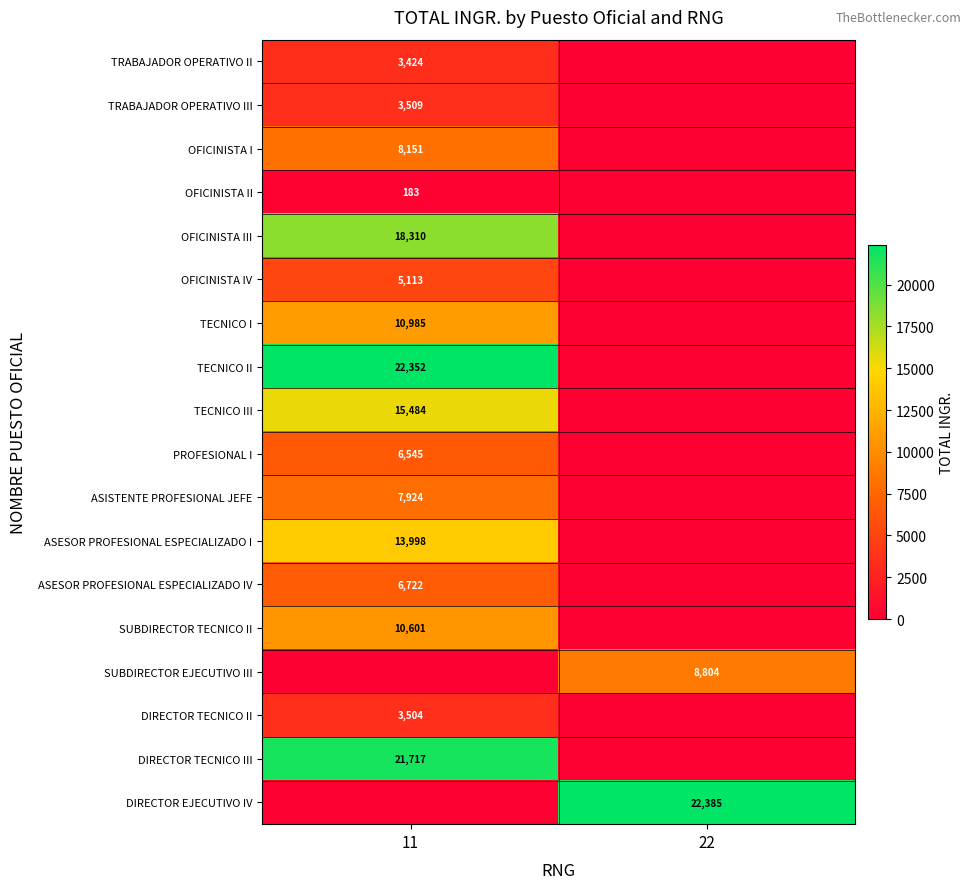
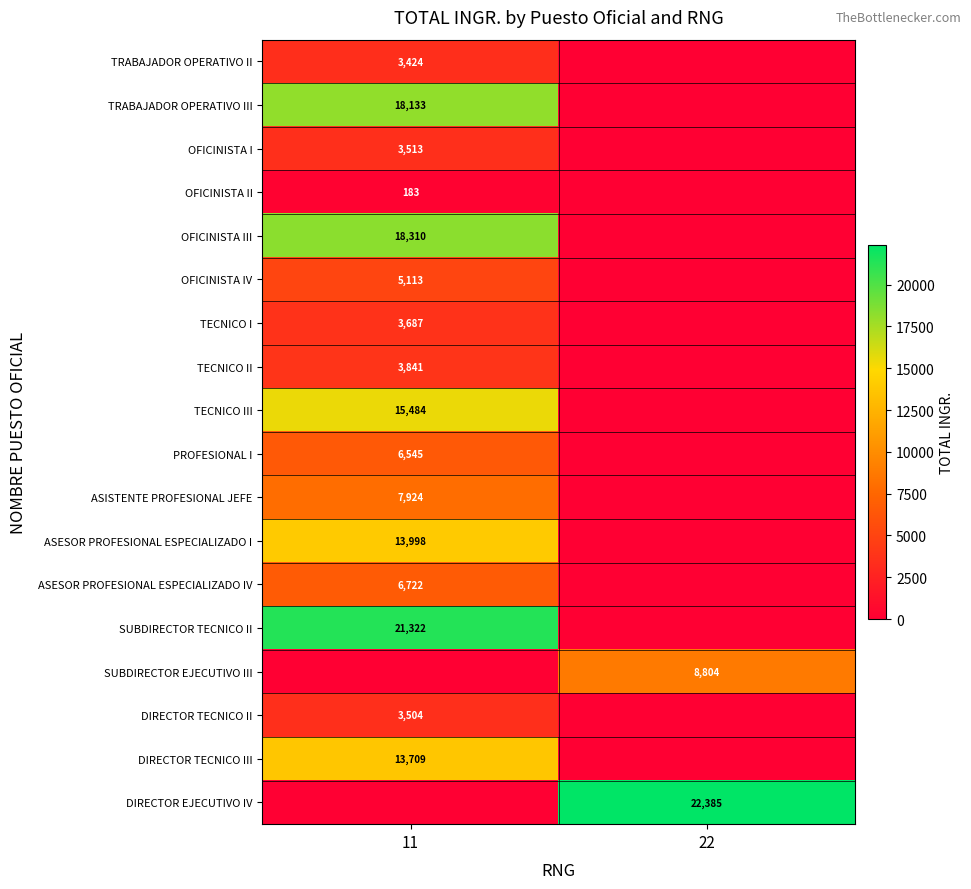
TRABAJADOR OPERATIVO III, 11: 3,509 -> 18,133
OFICINISTA I, 11: 8,151 -> 3,513
TECNICO I, 11: 10,985 -> 3,687
TECNICO II, 11: 22,352 -> 3,841
SUBDIRECTOR TECNICO II, 11: 10,601 -> 21,322
DIRECTOR TECNICO III, 11: 21,717 -> 13,709
